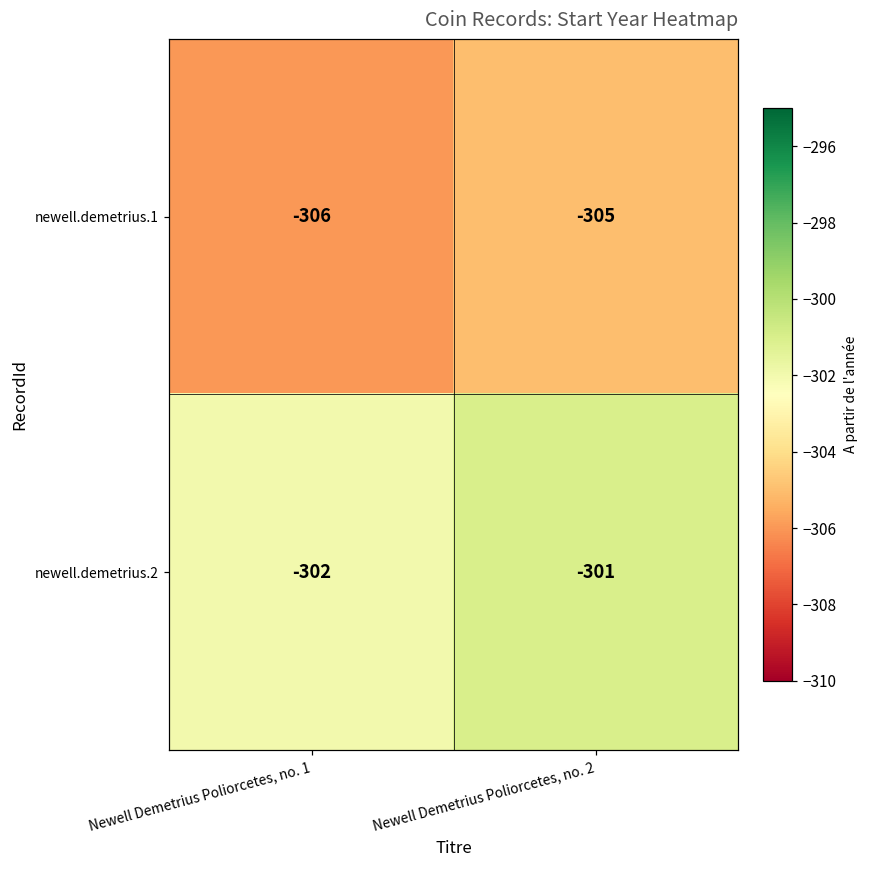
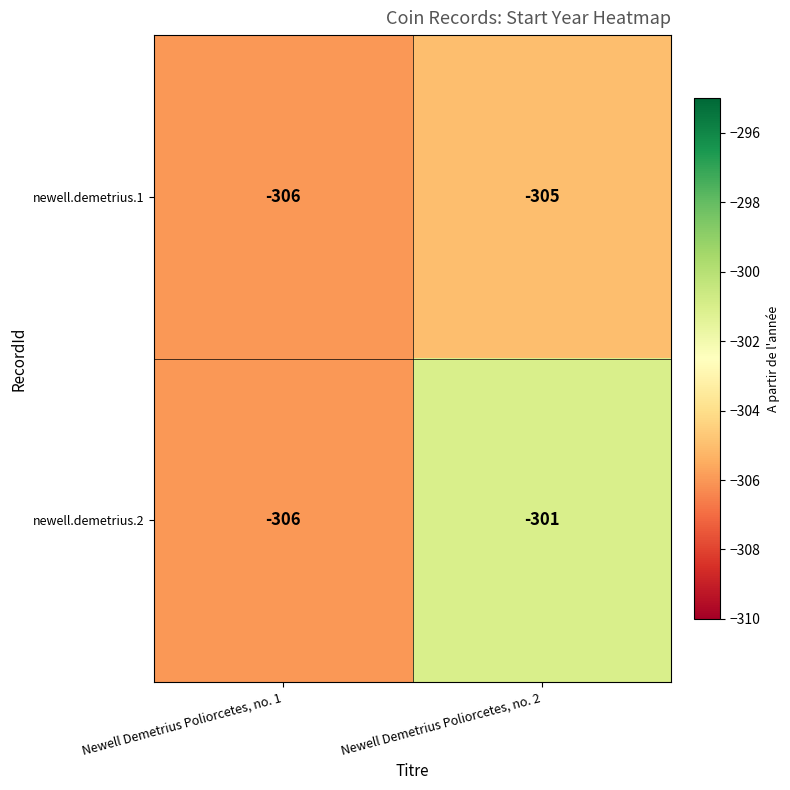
newell.demetrius.2, Newell Demetrius Poliorcetes, no. 1: -302 -> -306
